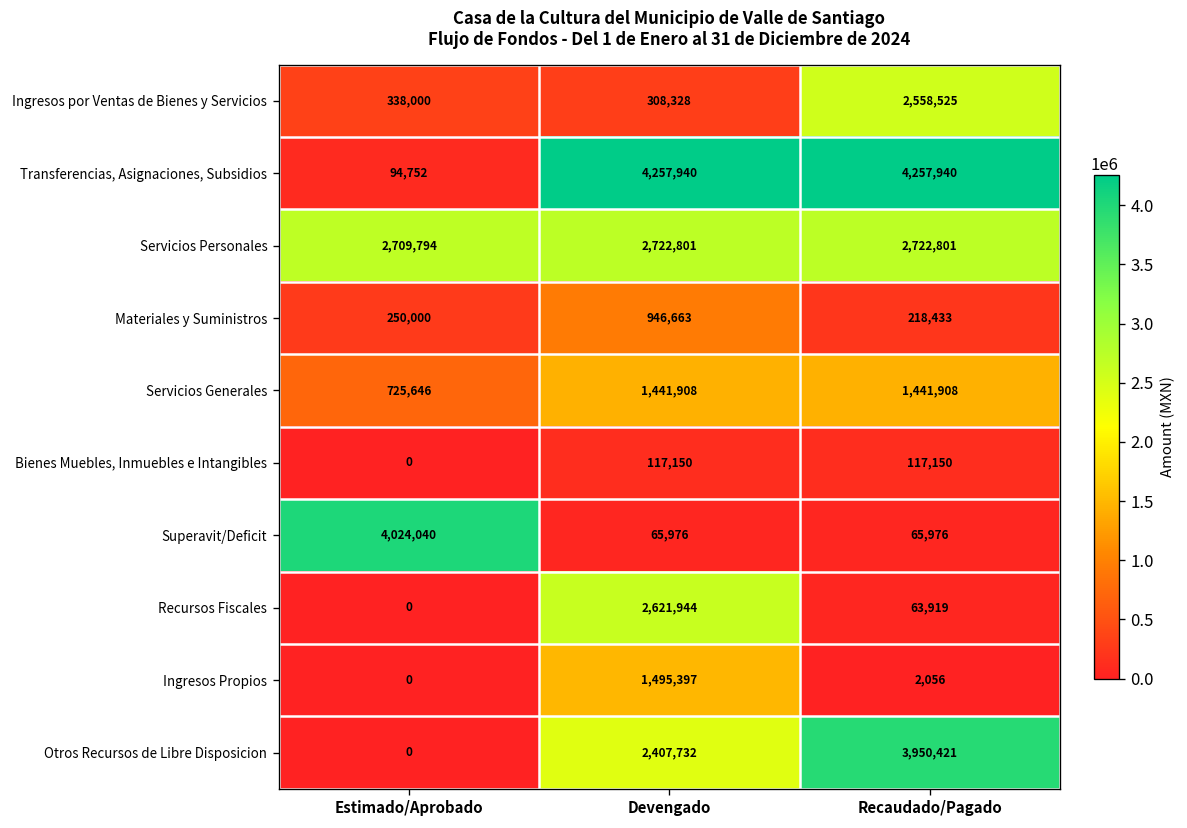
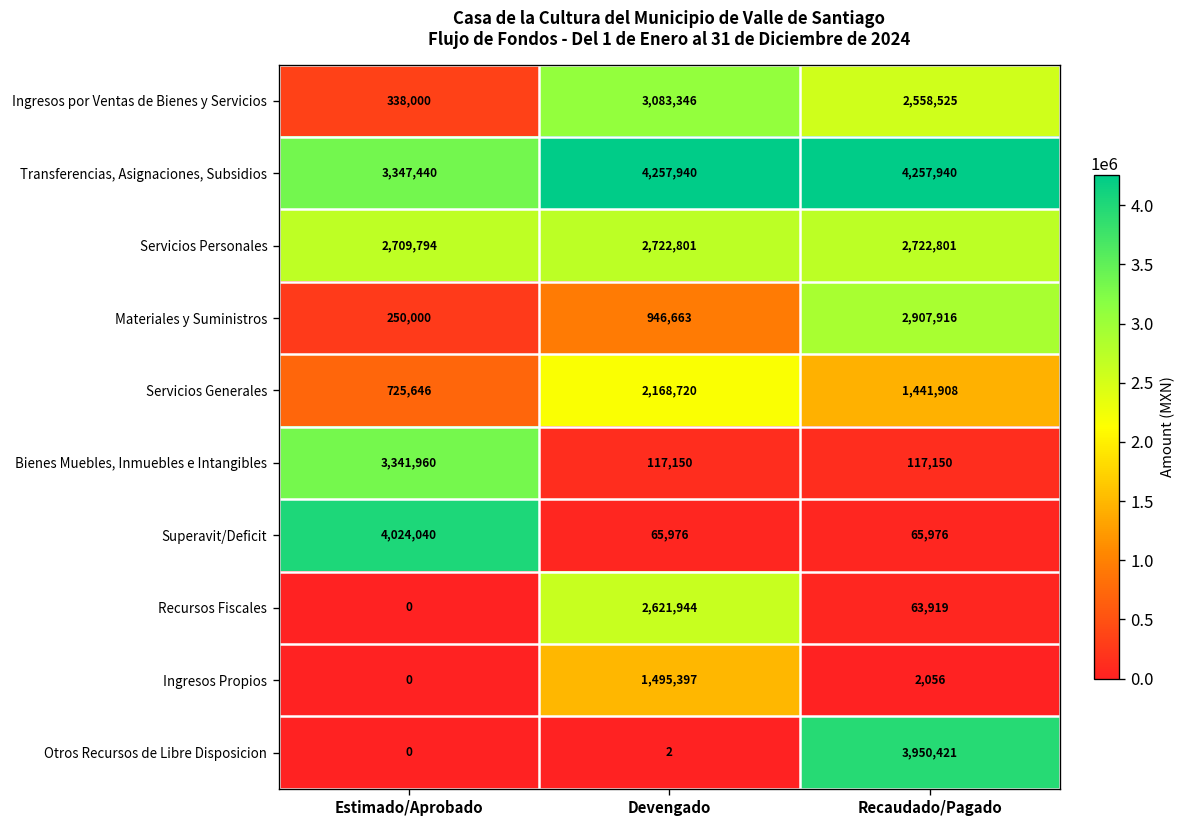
Ingresos por Ventas de Bienes y Servicios, Devengado: 308,328 -> 3,083,346
Transferencias, Asignaciones, Subsidios, Estimado/Aprobado: 94,752 -> 3,347,440
Materiales y Suministros, Recaudado/Pagado: 218,433 -> 2,907,916
Servicios Generales, Devengado: 1,441,908 -> 2,168,720
Bienes Muebles, Inmuebles e Intangibles, Estimado/Aprobado: 0 -> 3,341,960
Otros Recursos de Libre Disposicion, Devengado: 2,407,732 -> 2
